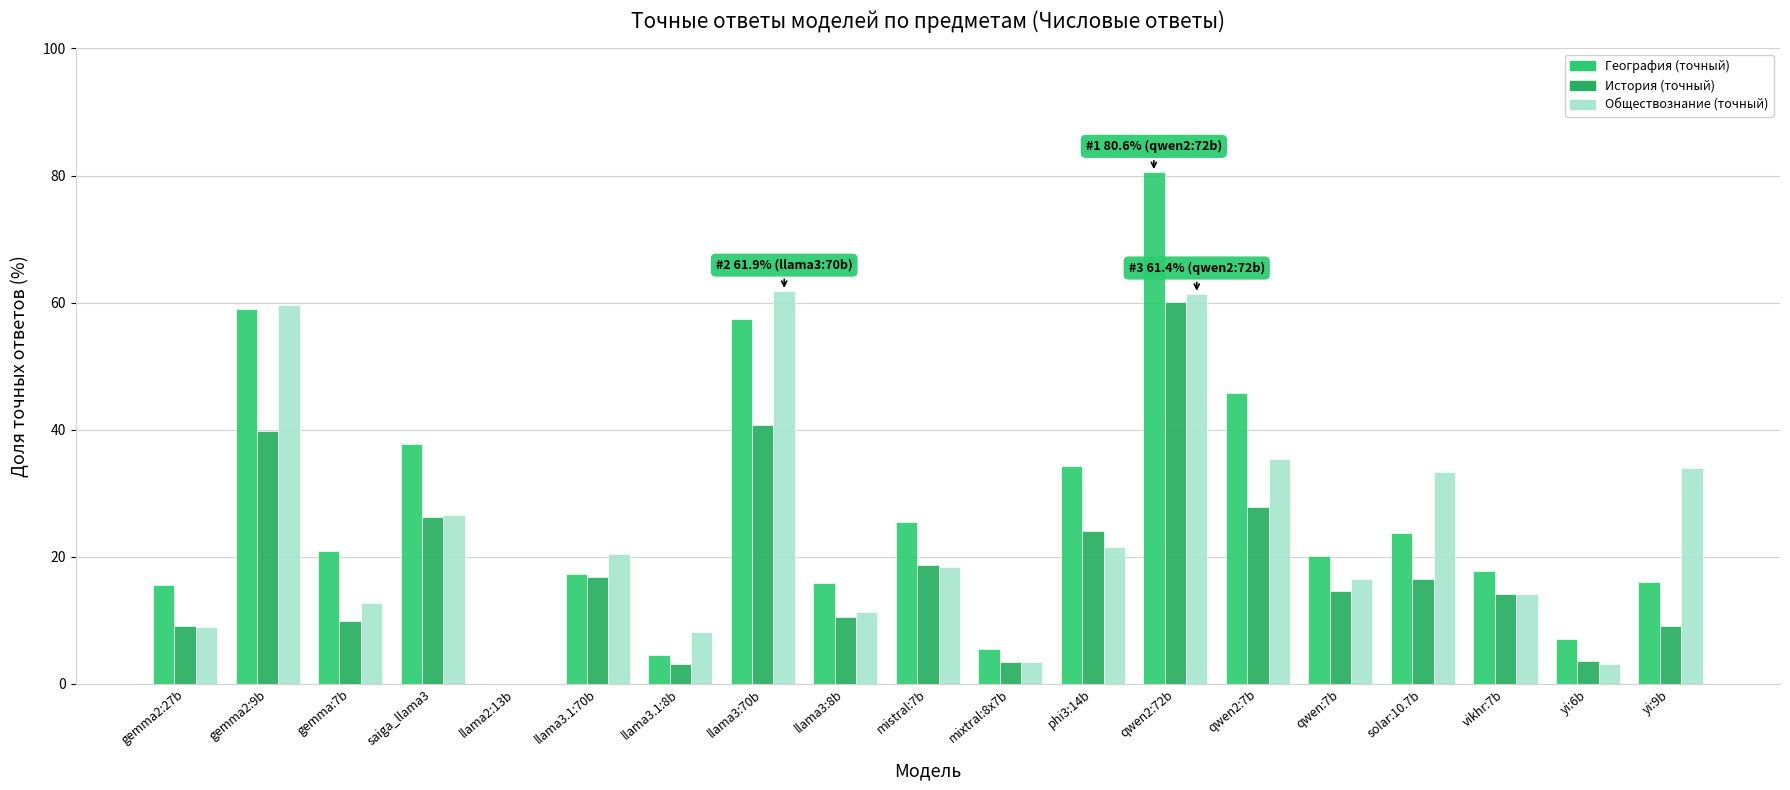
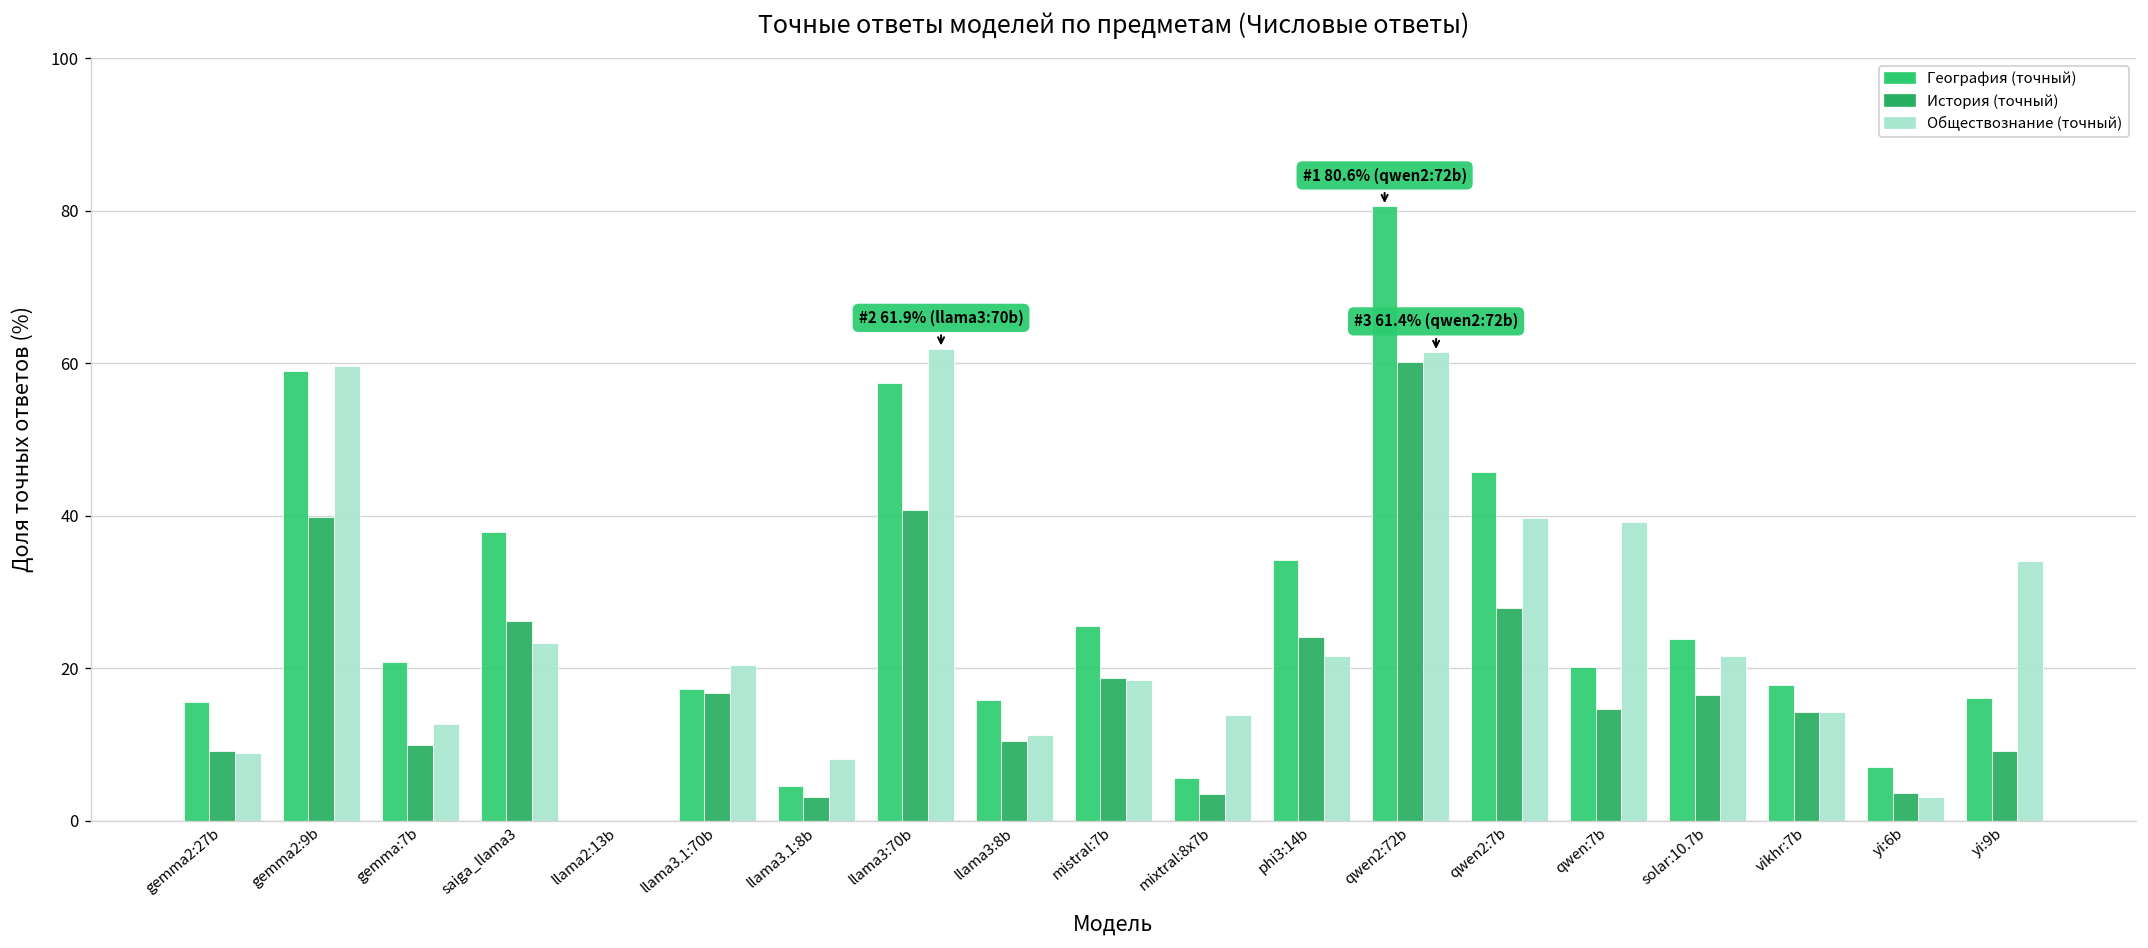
Обществознание (точный), saiga_llama3: 27 -> 23
Обществознание (точный), mixtral:8x7b: 3 -> 14
Обществознание (точный), qwen2:7b: 35 -> 40
Обществознание (точный), qwen:7b: 17 -> 39
Обществознание (точный), solar:10.7b: 33 -> 22
